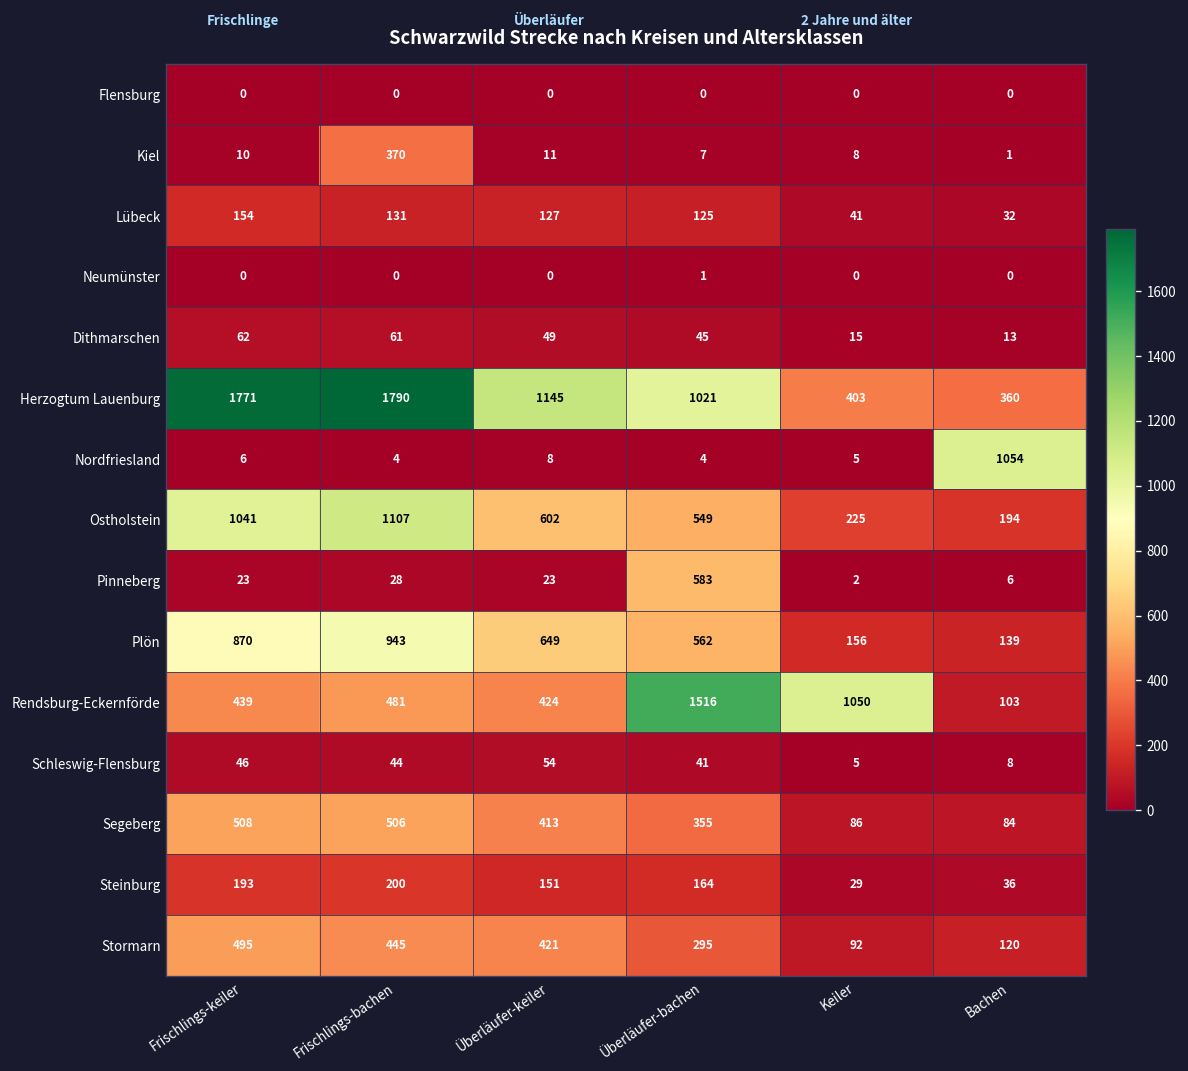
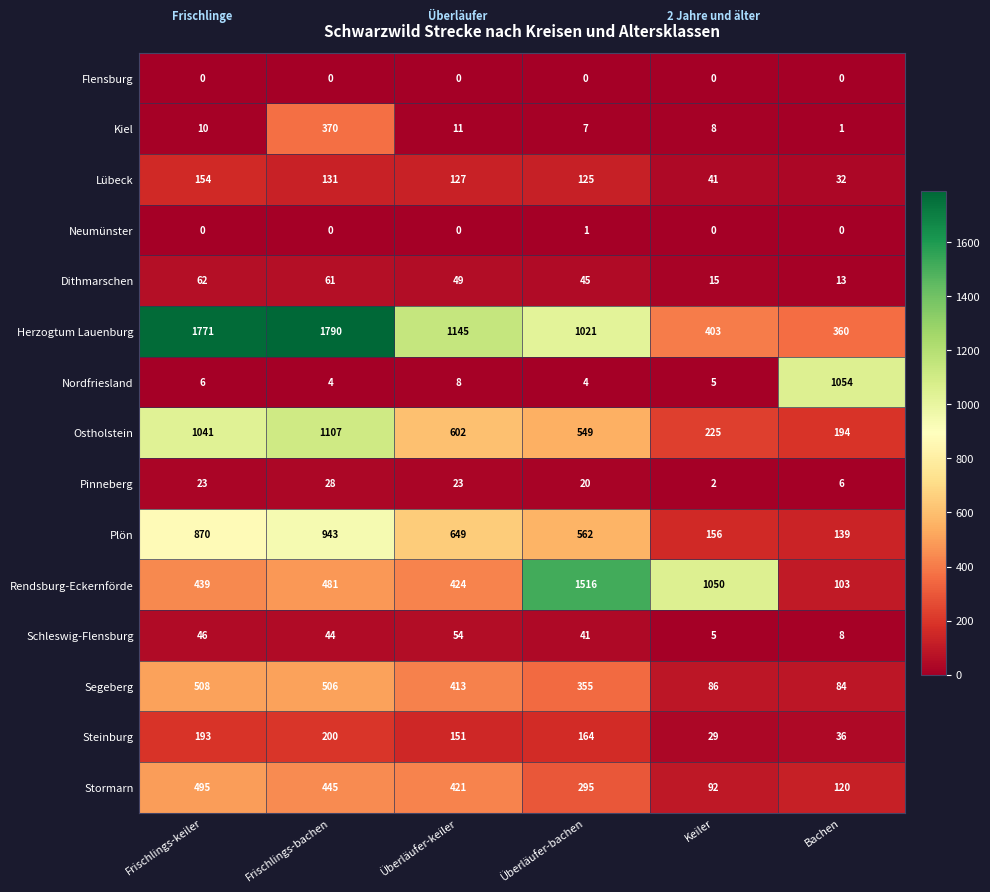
Pinneberg, Überläufer-bachen: 583 -> 20
